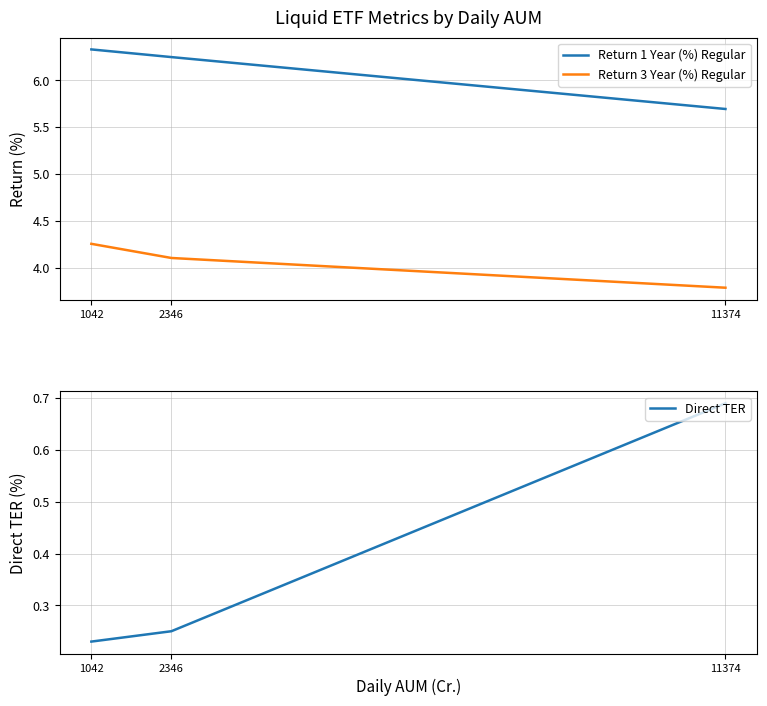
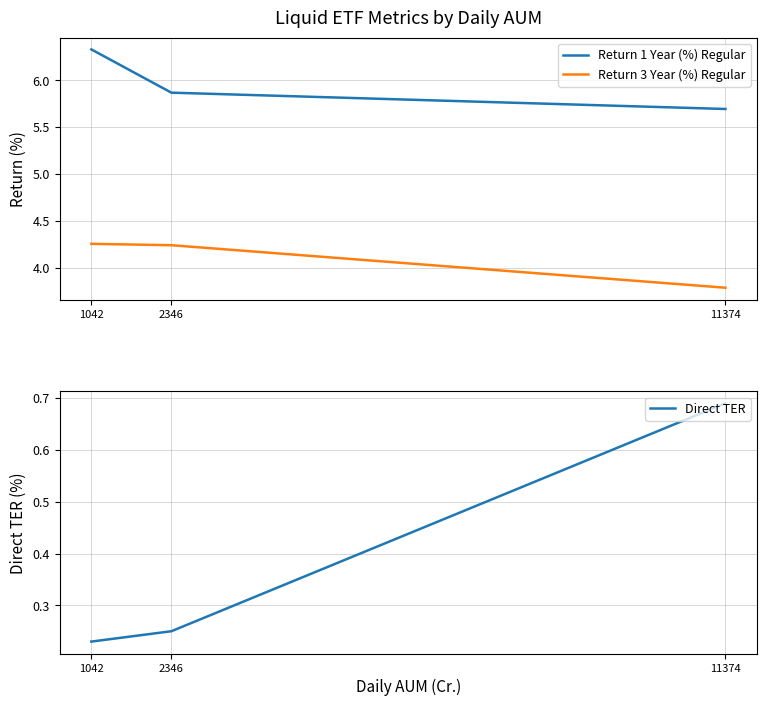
Liquid ETF Metrics by Daily AUM, Return 1 Year (%) Regular, 2346: 6.2 -> 5.9
Liquid ETF Metrics by Daily AUM, Return 3 Year (%) Regular, 2346: 4.1 -> 4.2
